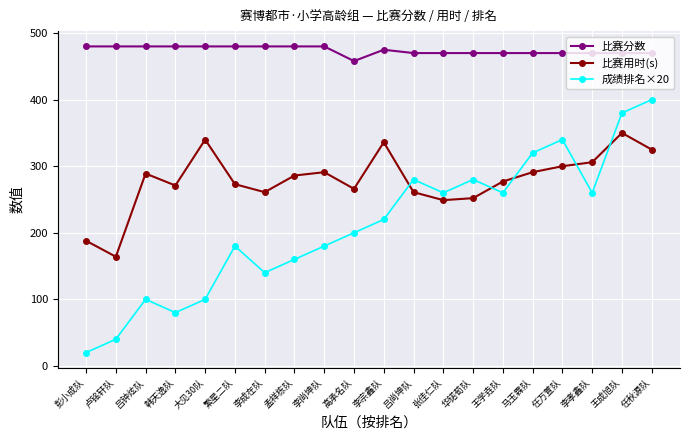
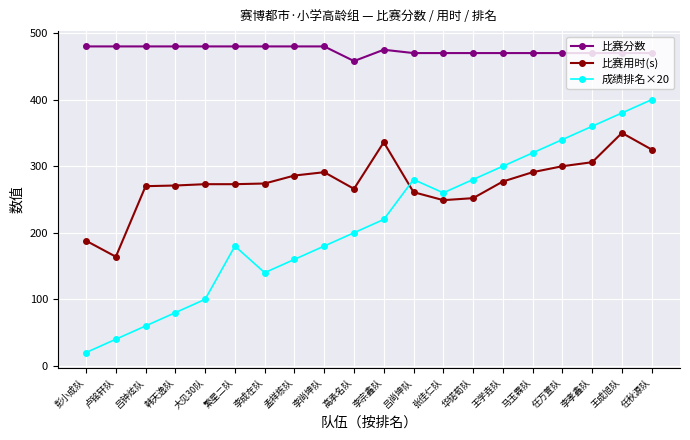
比赛用时(s), 吕钟炫队: 290 -> 270
成绩排名×20, 吕钟炫队: 100 -> 60
比赛用时(s), 大见30队: 340 -> 270
比赛用时(s), 李成在队: 260 -> 270
成绩排名×20, 王学垚队: 260 -> 300
成绩排名×20, 李孝鑫队: 260 -> 360
